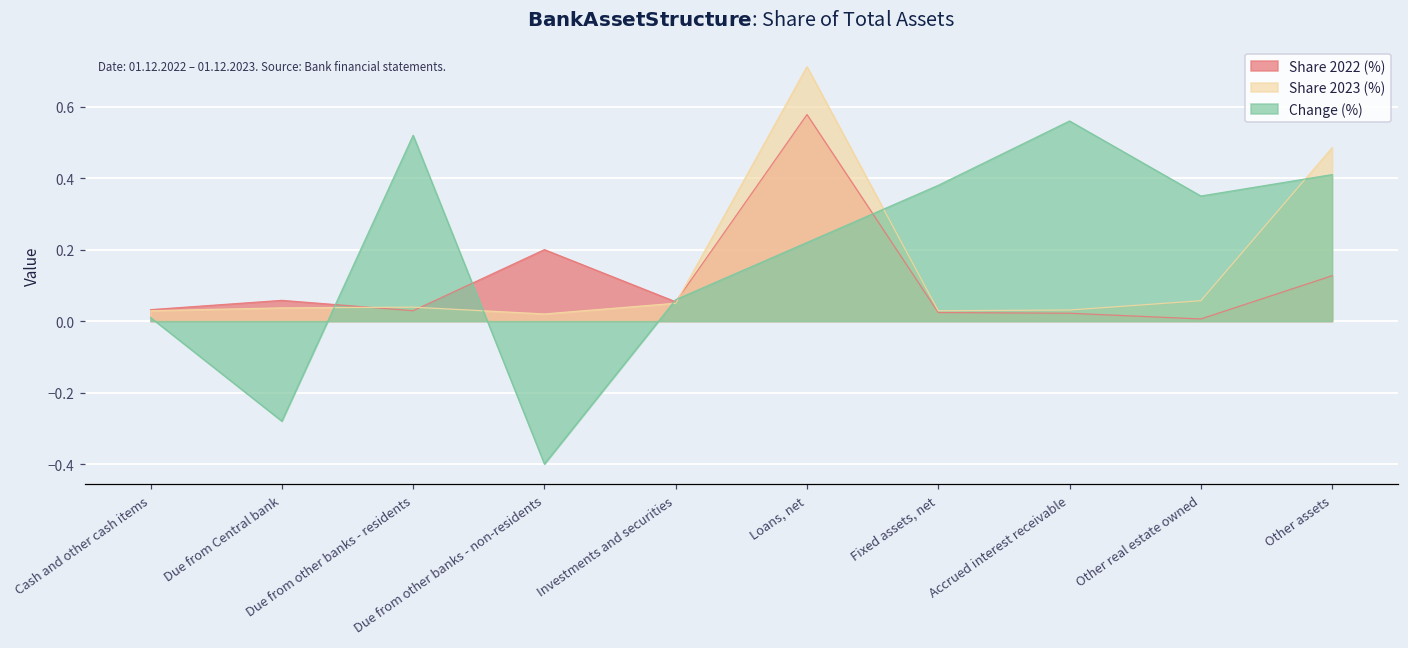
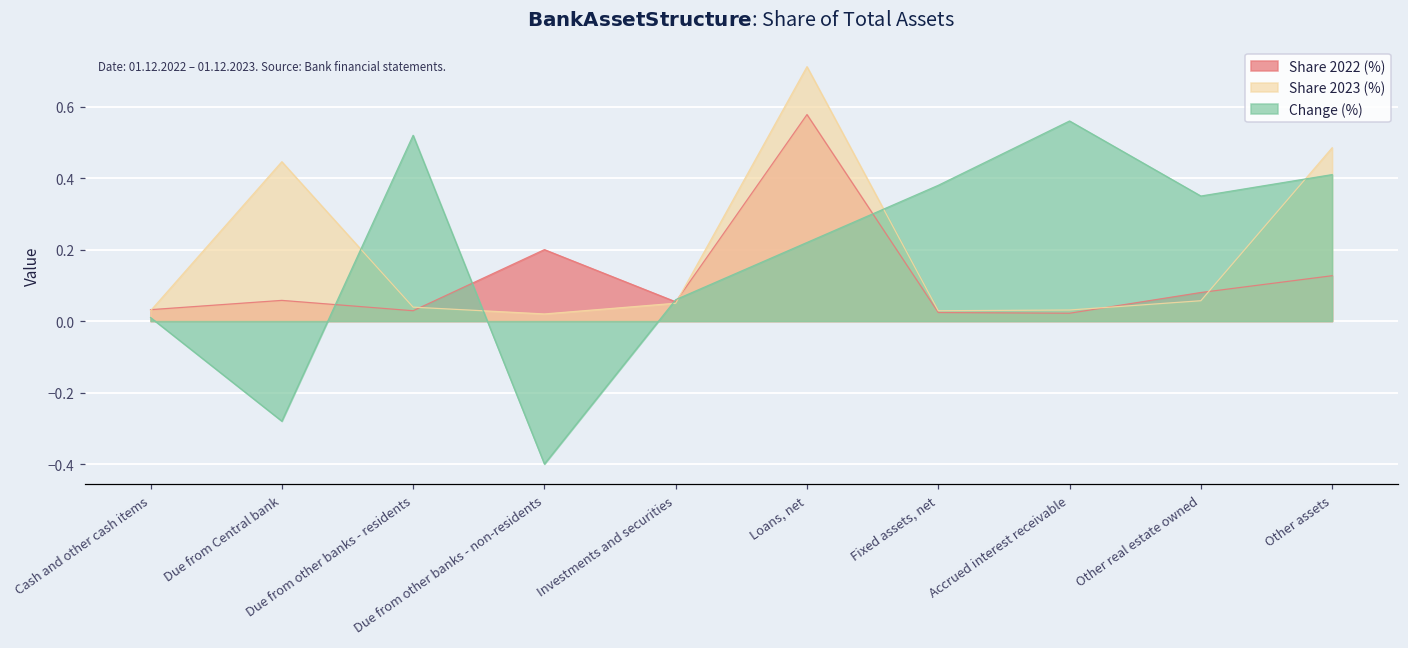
Share 2023 (%), Due from Central bank: 0.04 -> 0.45
Share 2022 (%), Other real estate owned: 0.01 -> 0.08
